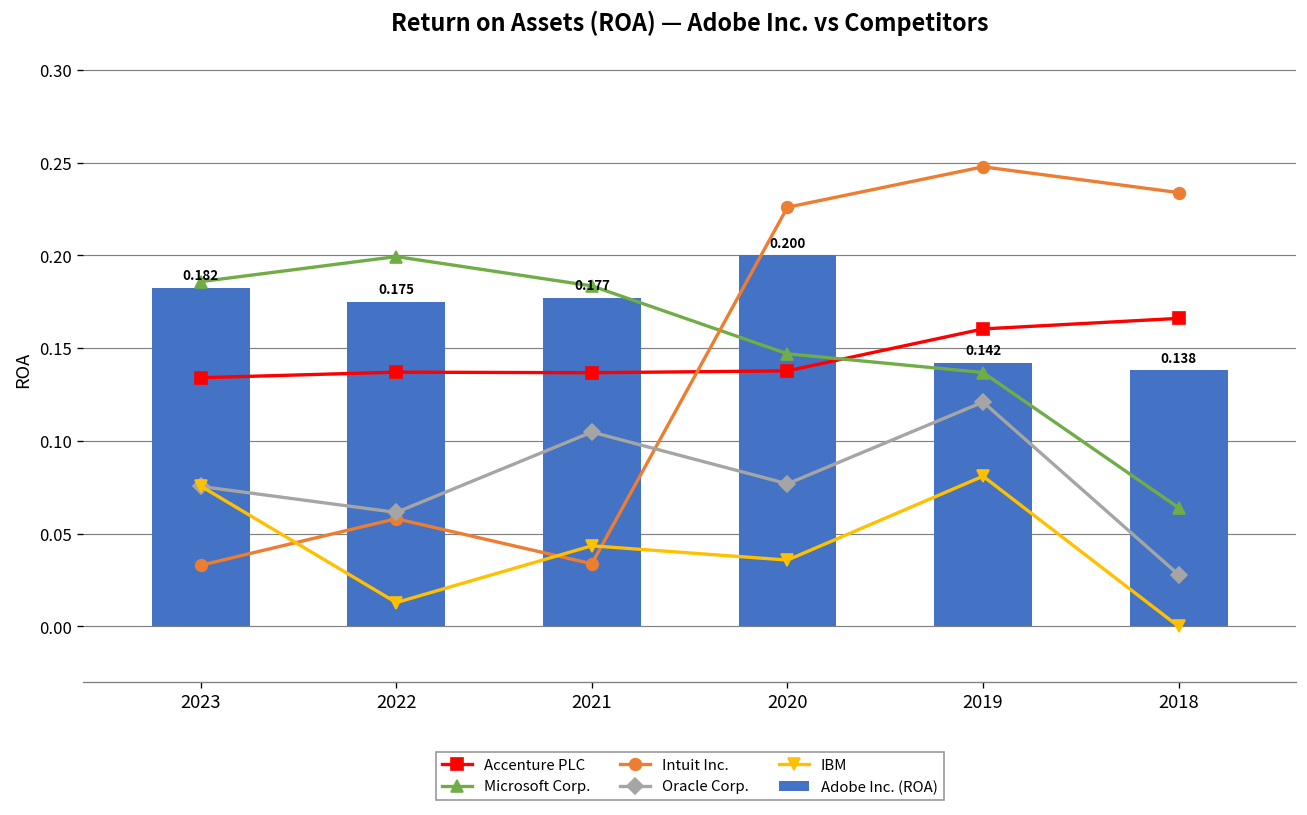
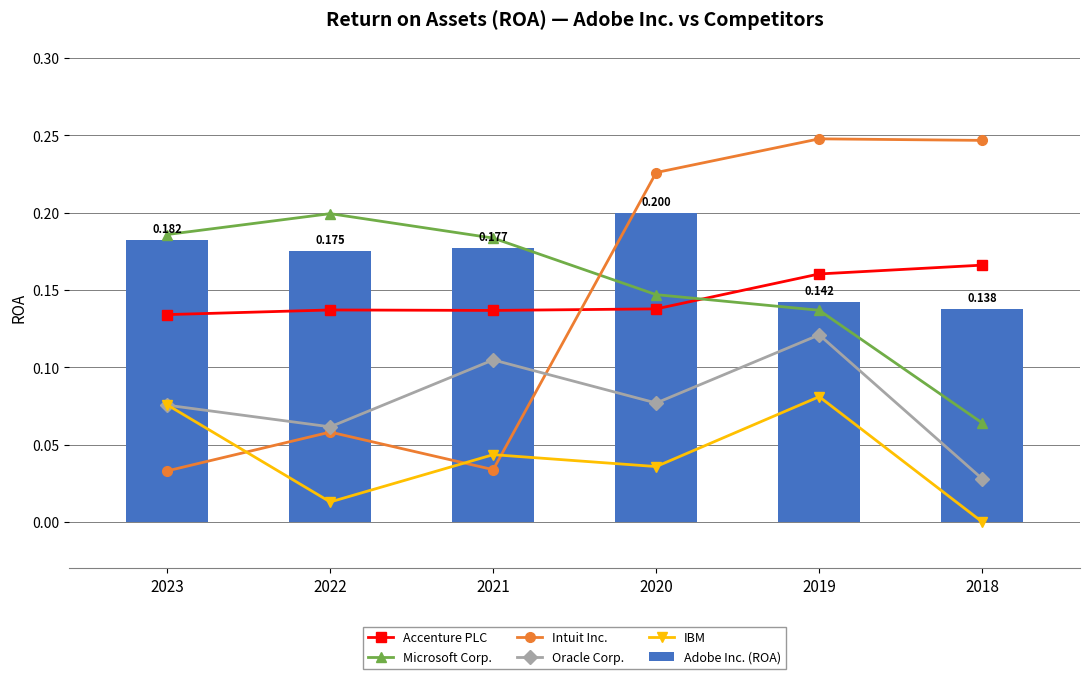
Intuit Inc., 2018: 0.234 -> 0.247
